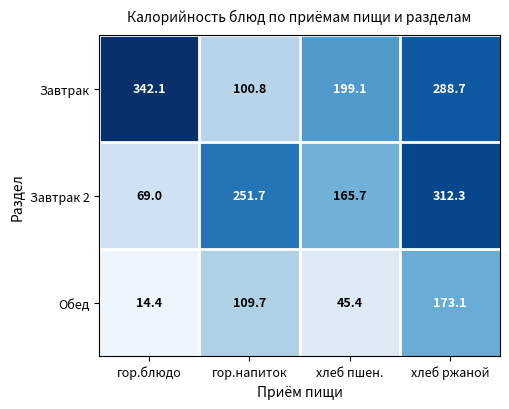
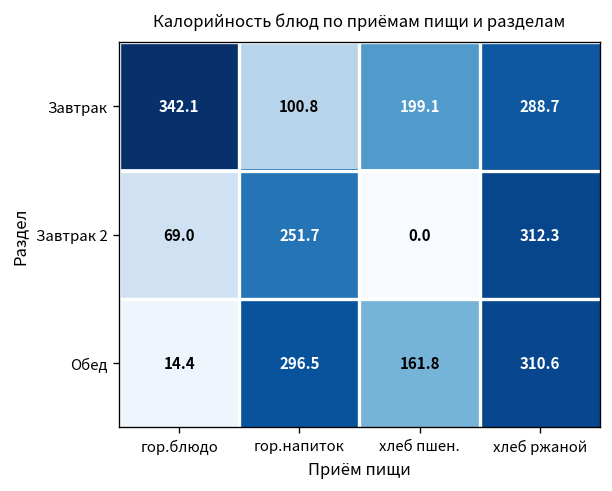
Завтрак 2, хлеб пшен.: 165.7 -> 0.0
Обед, гор.напиток: 109.7 -> 296.5
Обед, хлеб пшен.: 45.4 -> 161.8
Обед, хлеб ржаной: 173.1 -> 310.6
